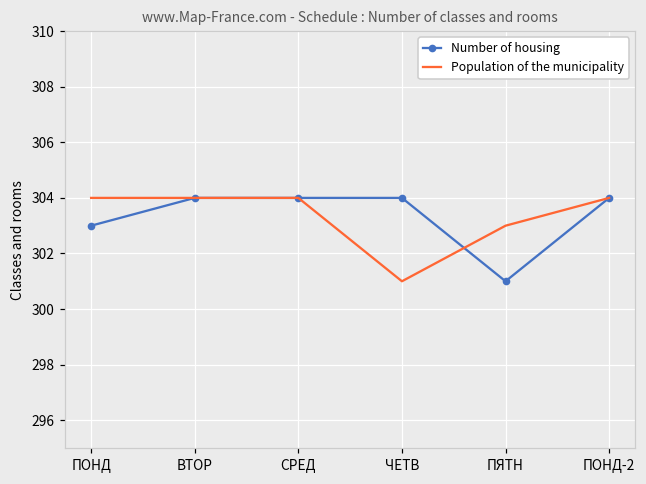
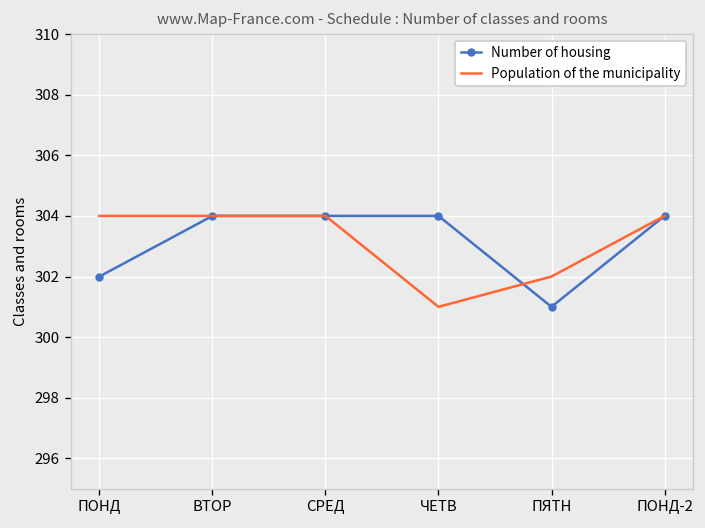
Number of housing, ПОНД: 303 -> 302
Population of the municipality, ПЯТН: 303 -> 302
